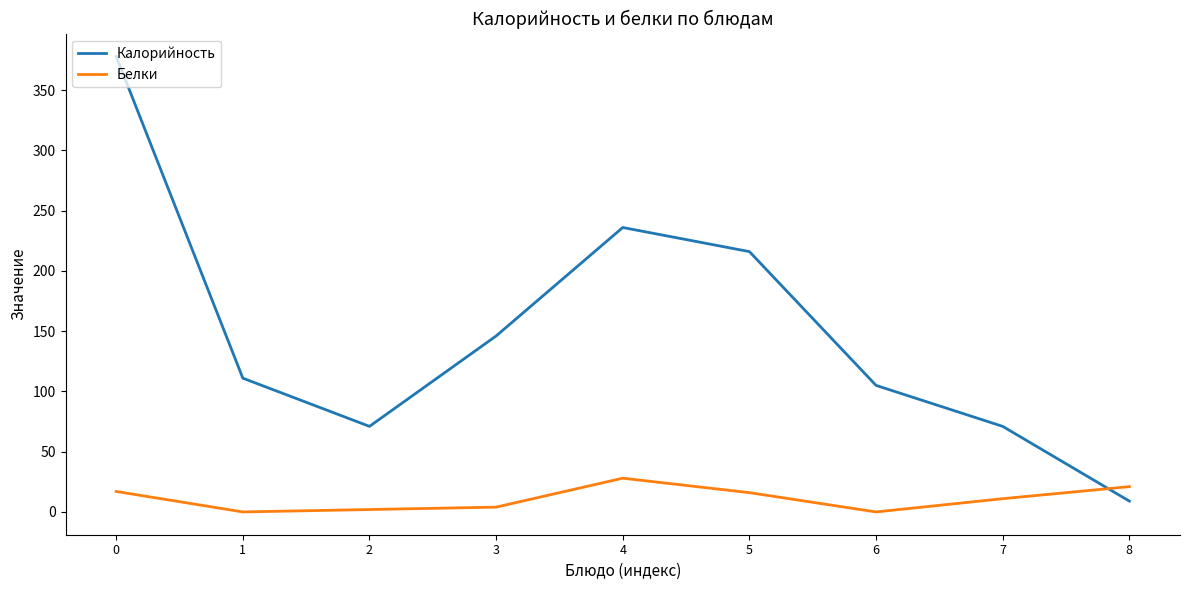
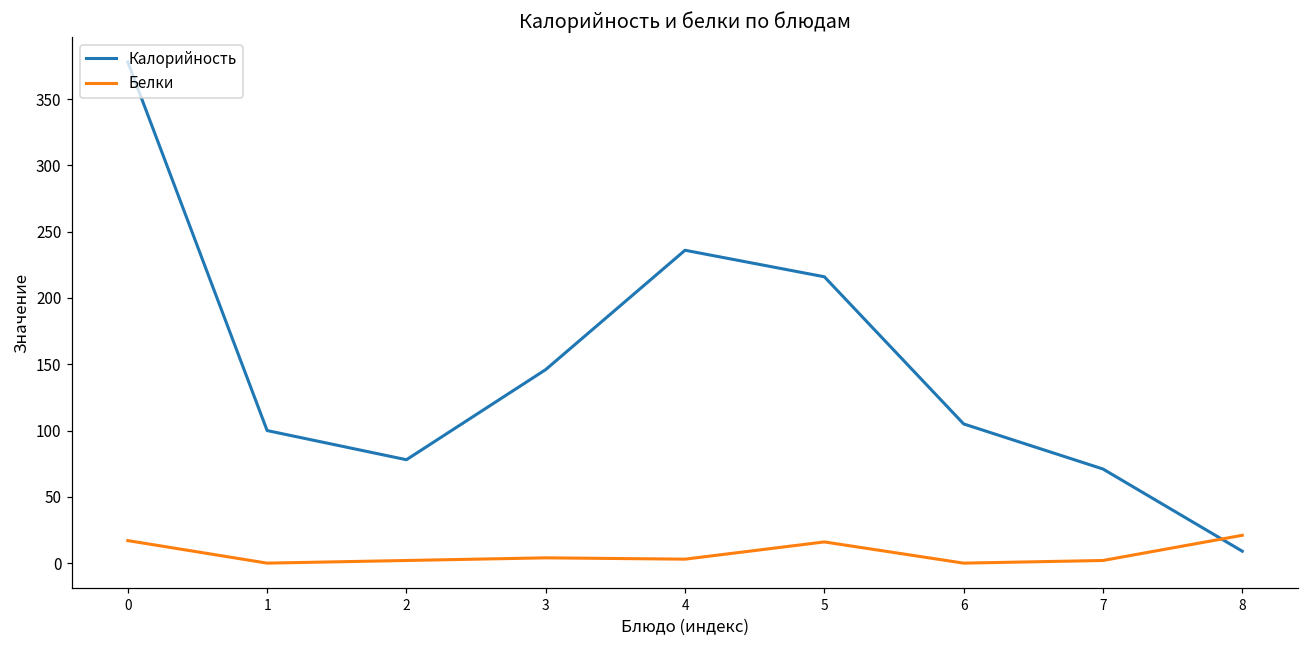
Калорийность, 1: 111 -> 100
Калорийность, 2: 71 -> 78
Белки, 4: 28 -> 3
Белки, 7: 11 -> 2
